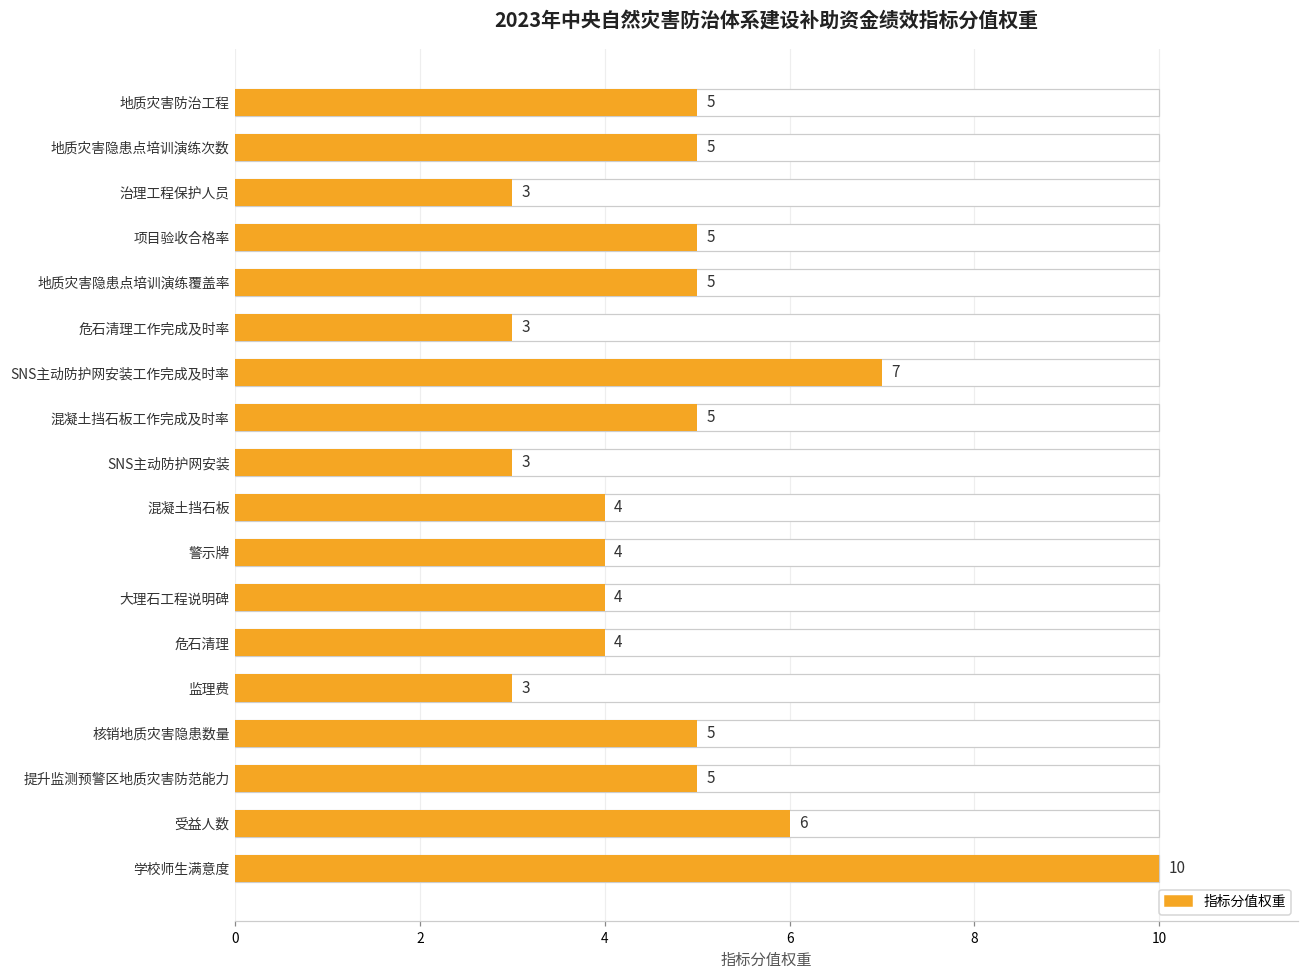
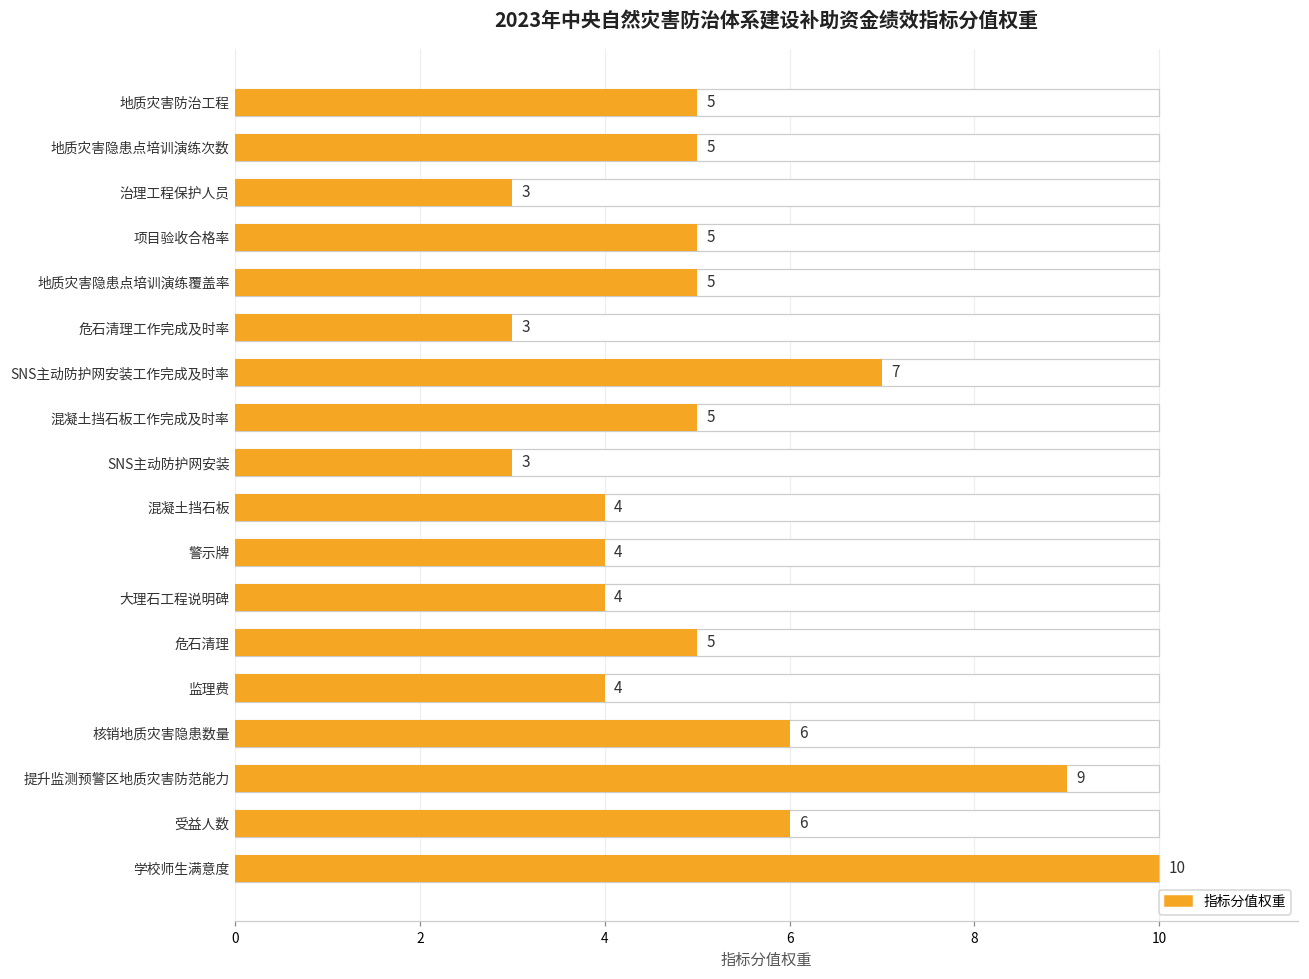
指标分值权重, 危石清理: 4 -> 5
指标分值权重, 监理费: 3 -> 4
指标分值权重, 核销地质灾害隐患数量: 5 -> 6
指标分值权重, 提升监测预警区地质灾害防范能力: 5 -> 9
